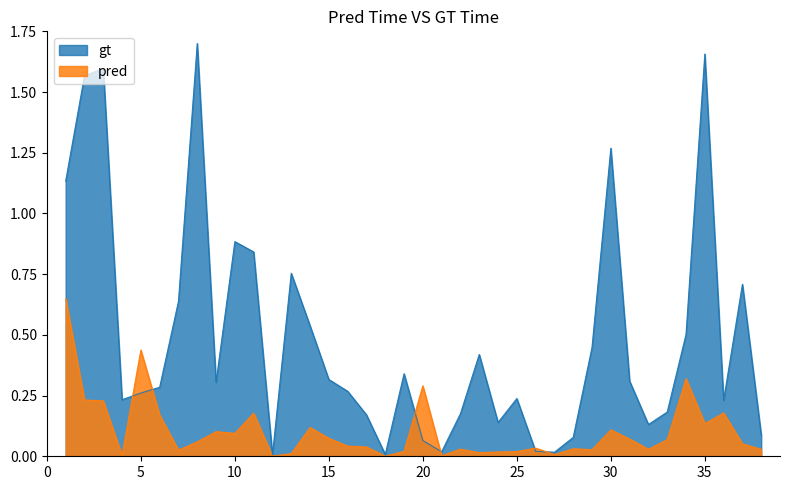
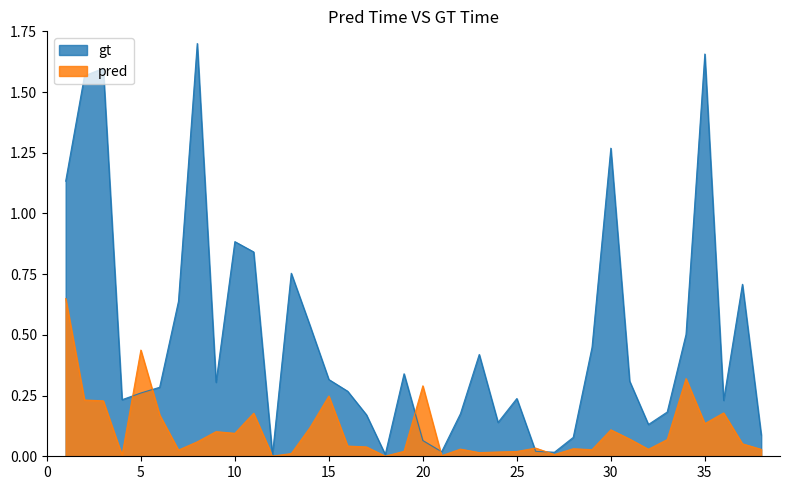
pred, 15: 0.07 -> 0.25
